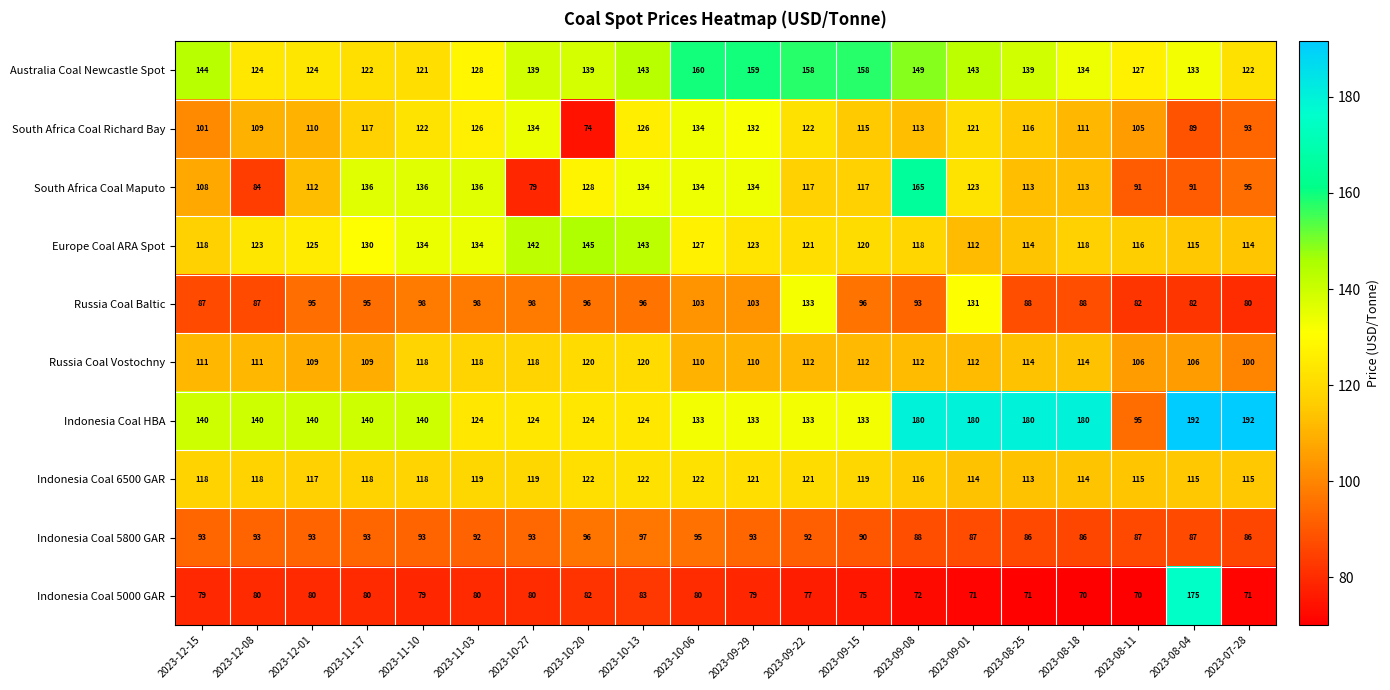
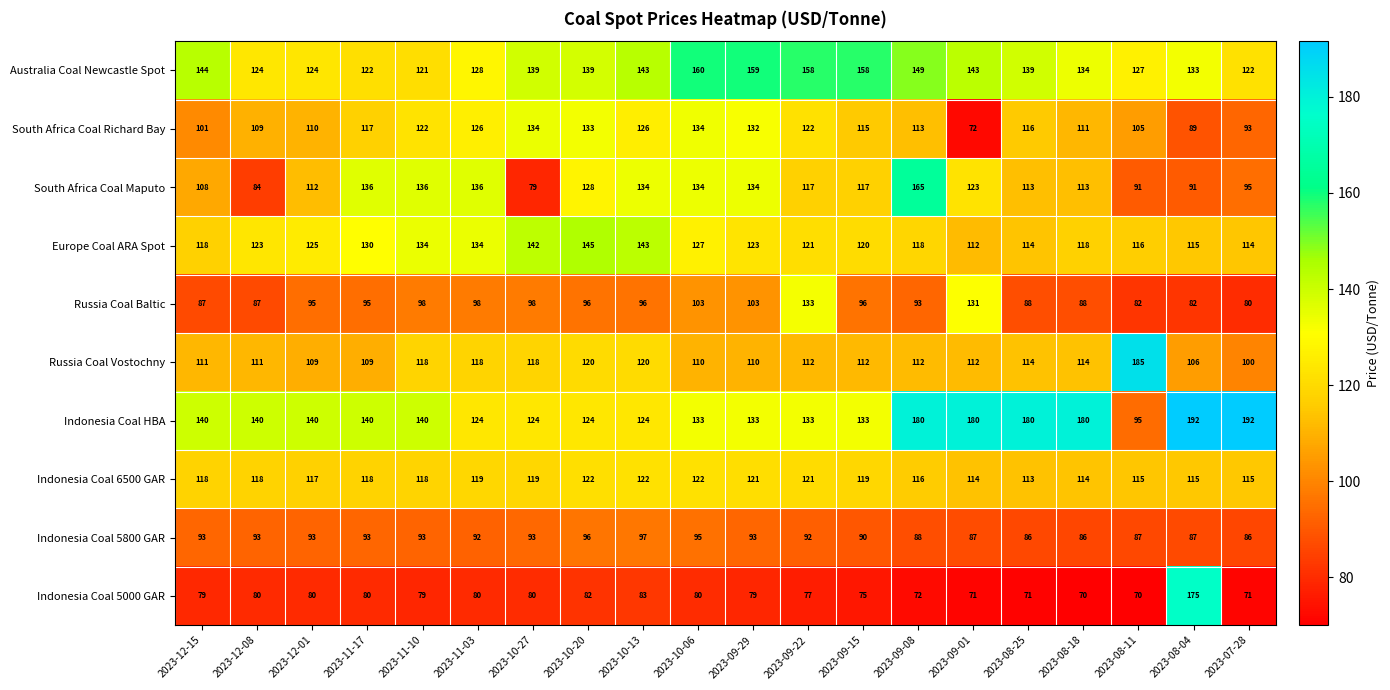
South Africa Coal Richard Bay, 2023-10-20: 74 -> 133
South Africa Coal Richard Bay, 2023-09-01: 121 -> 72
Russia Coal Vostochny, 2023-08-11: 106 -> 185
